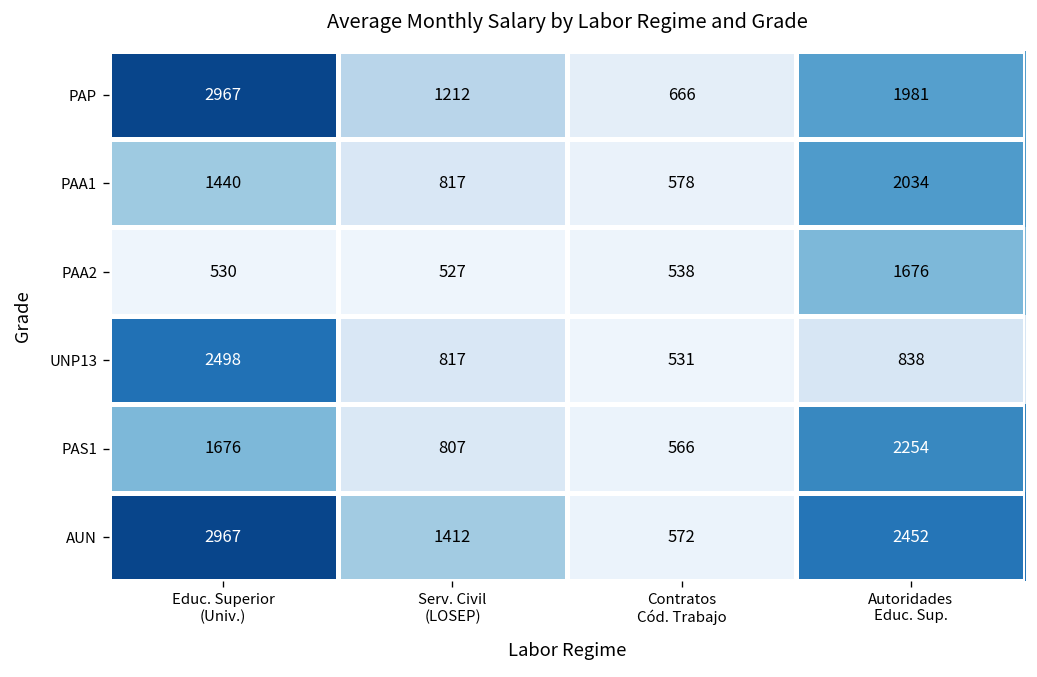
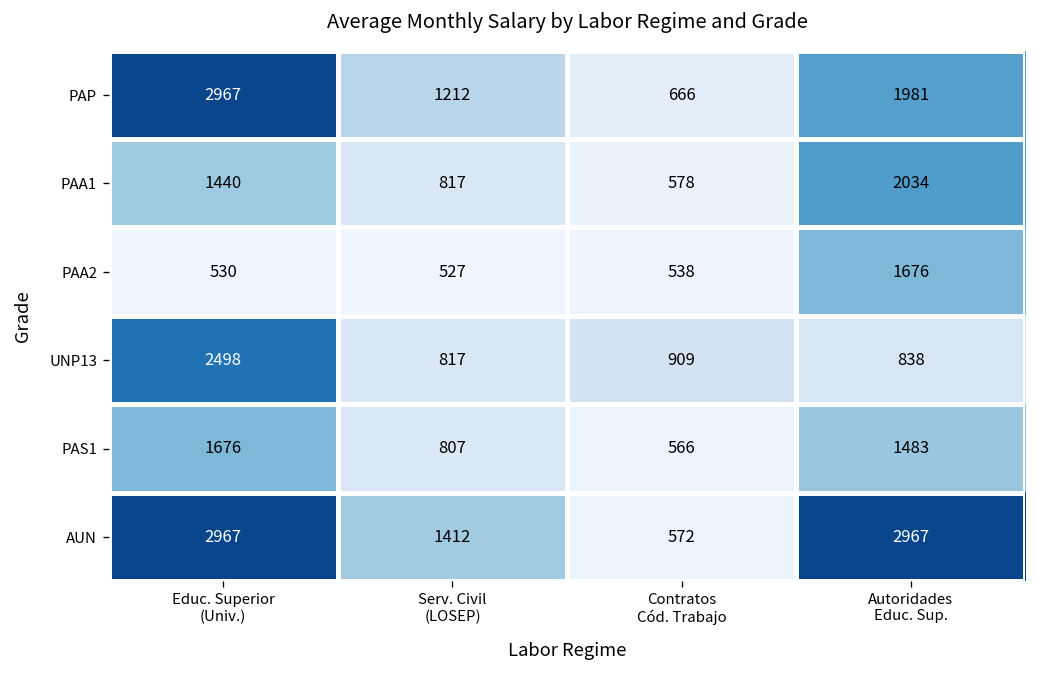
UNP13, Contratos Cód. Trabajo: 531 -> 909
PAS1, Autoridades Educ. Sup.: 2254 -> 1483
AUN, Autoridades Educ. Sup.: 2452 -> 2967
